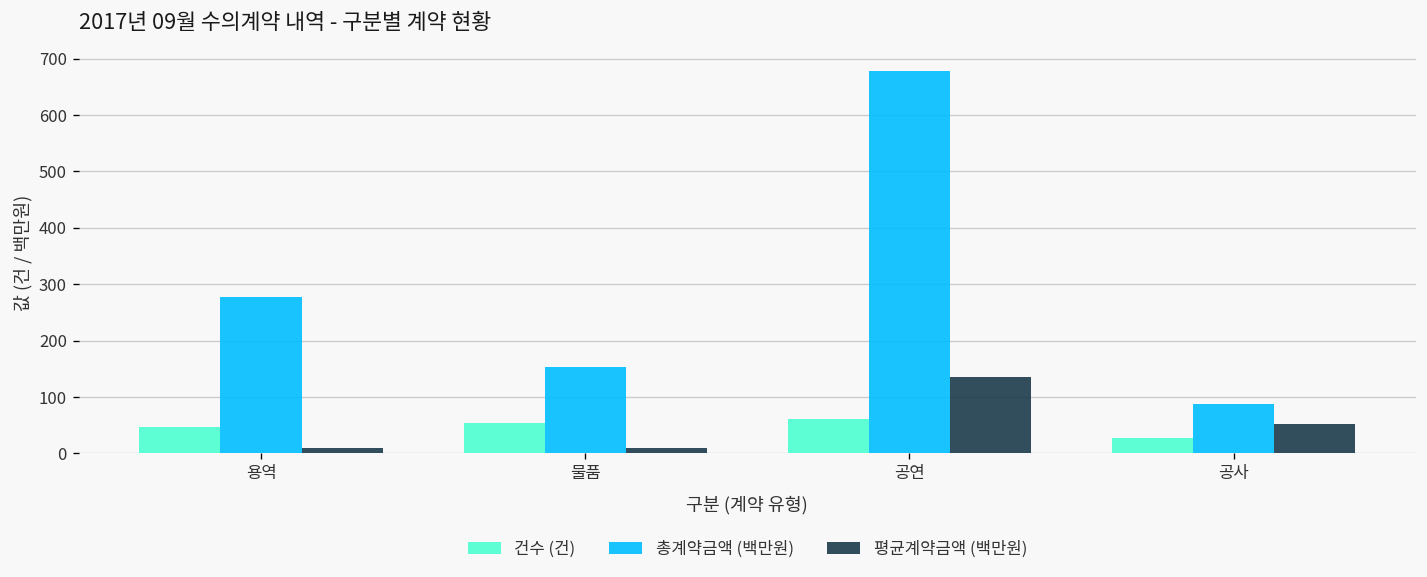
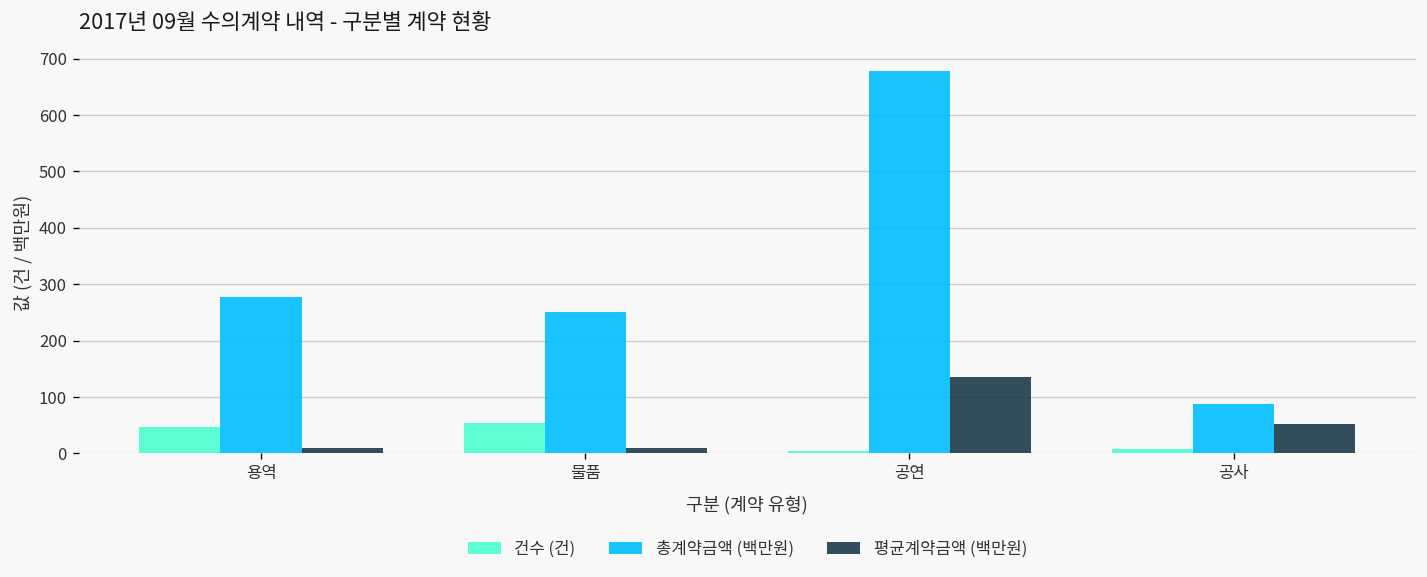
총계약금액 (백만원), 물품: 150 -> 250
건수 (건), 공연: 60 -> 10
건수 (건), 공사: 30 -> 10
